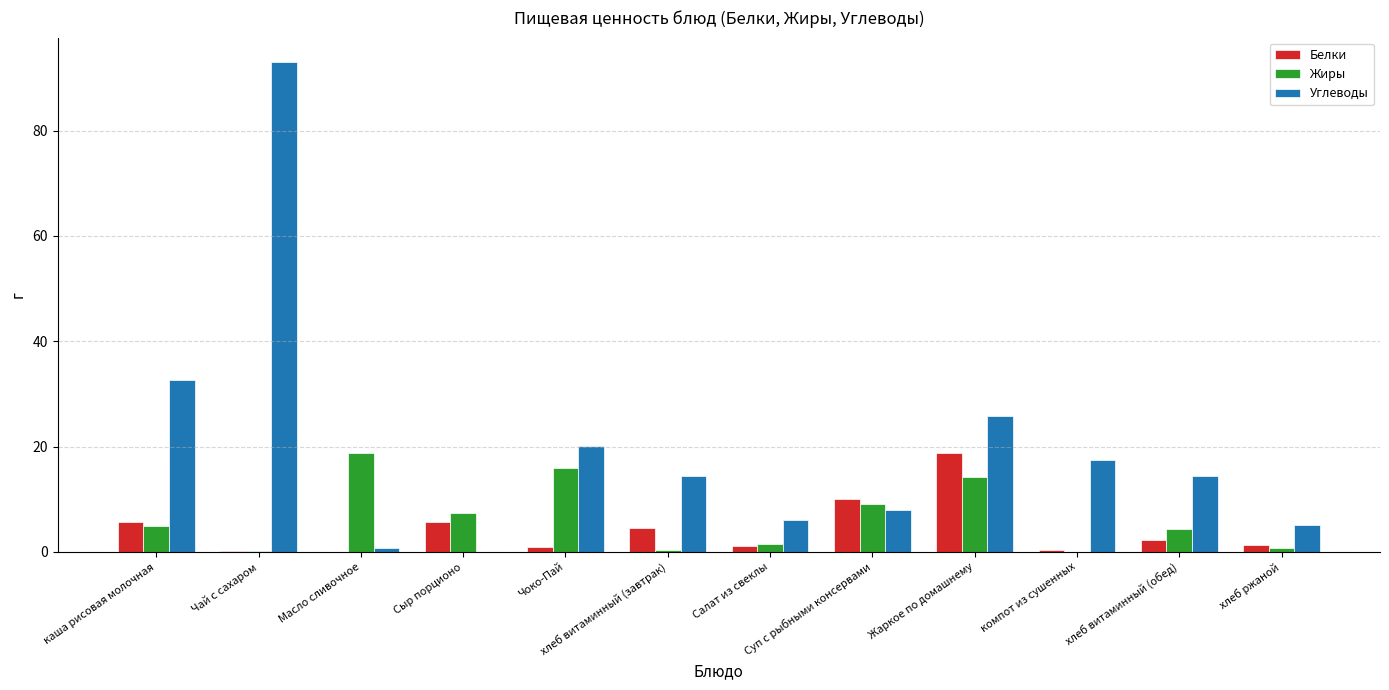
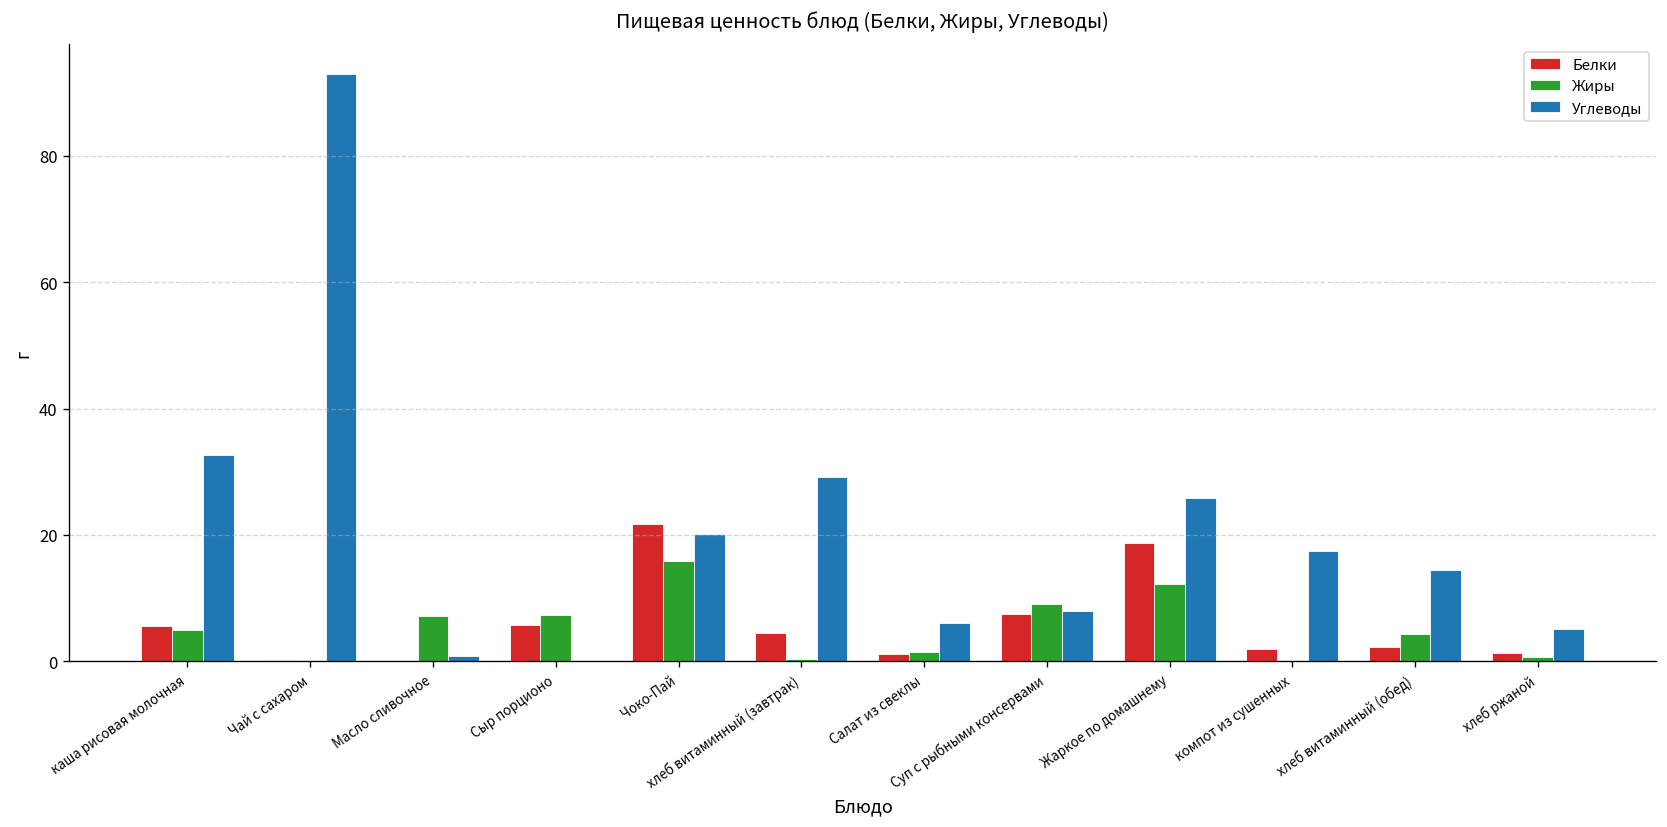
Жиры, Масло сливочное: 19 -> 7
Белки, Чоко-Пай: 1 -> 22
Углеводы, хлеб витаминный (завтрак): 15 -> 29
Белки, Суп с рыбными консервами: 10 -> 7
Жиры, Жаркое по домашнему: 14 -> 12
Белки, компот из сушенных: 0 -> 2
